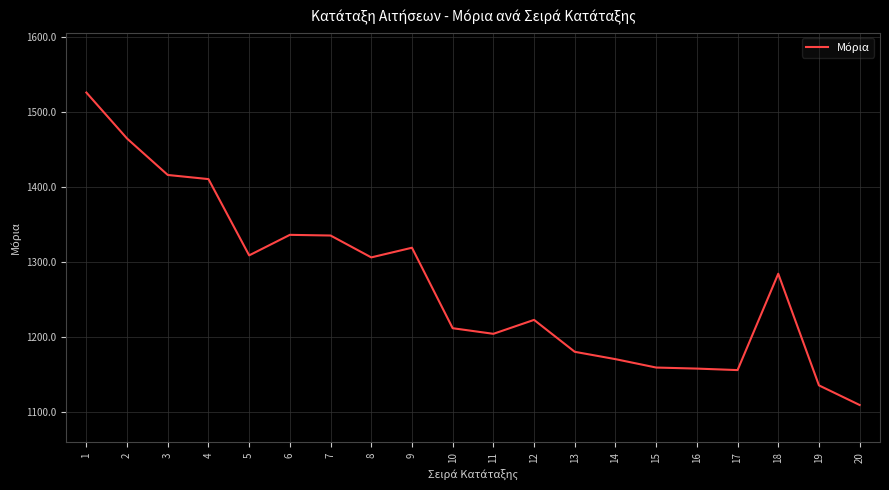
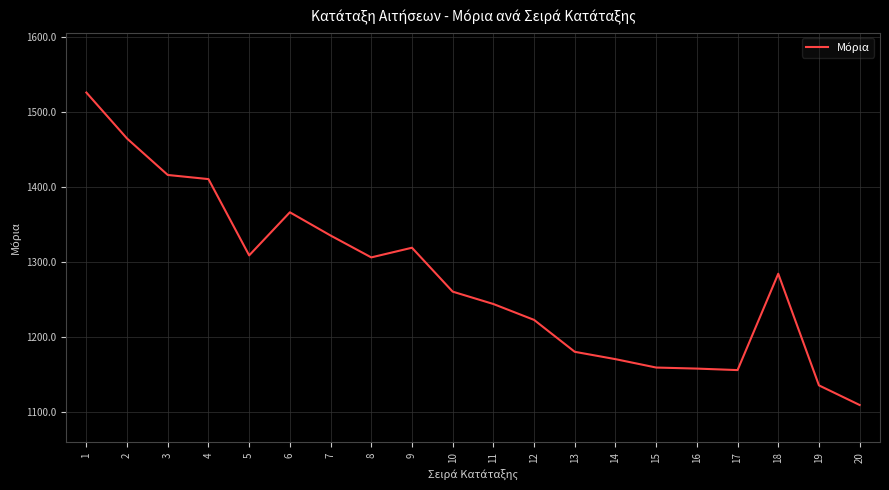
6: 1340 -> 1370
10: 1210 -> 1260
11: 1200 -> 1240
